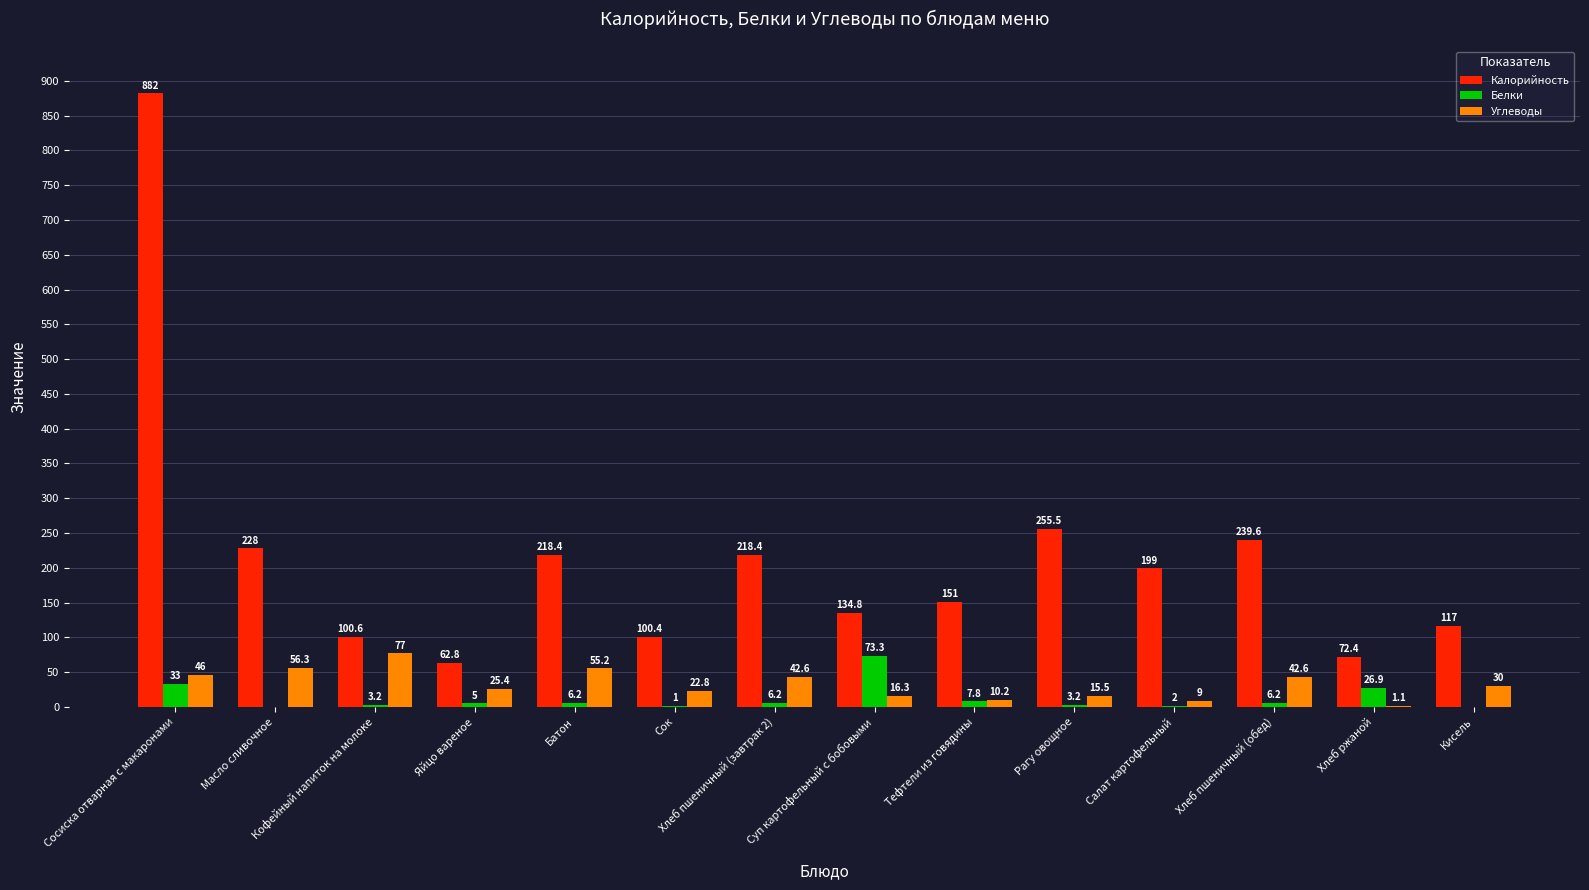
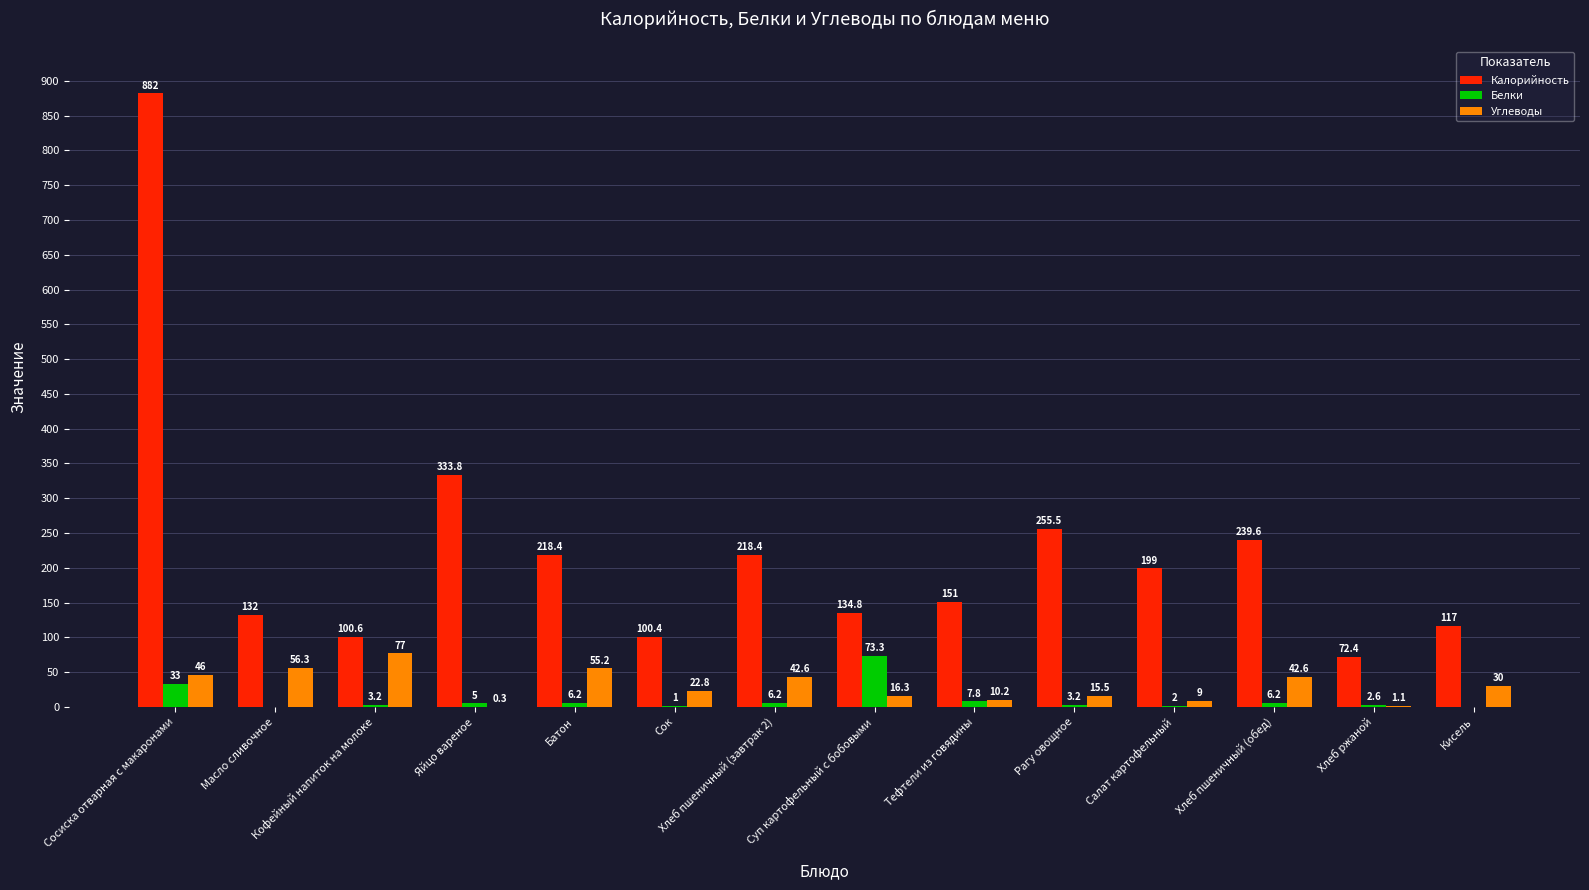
Калорийность, Масло сливочное: 228 -> 132
Калорийность, Яйцо вареное: 62.8 -> 333.8
Углеводы, Яйцо вареное: 25.4 -> 0.3
Белки, Хлеб ржаной: 26.9 -> 2.6
